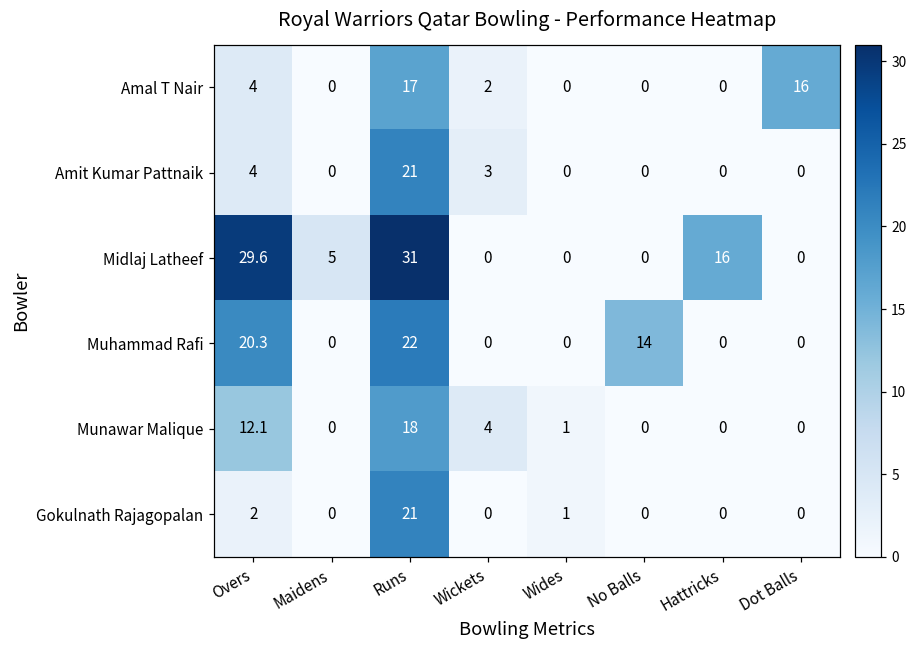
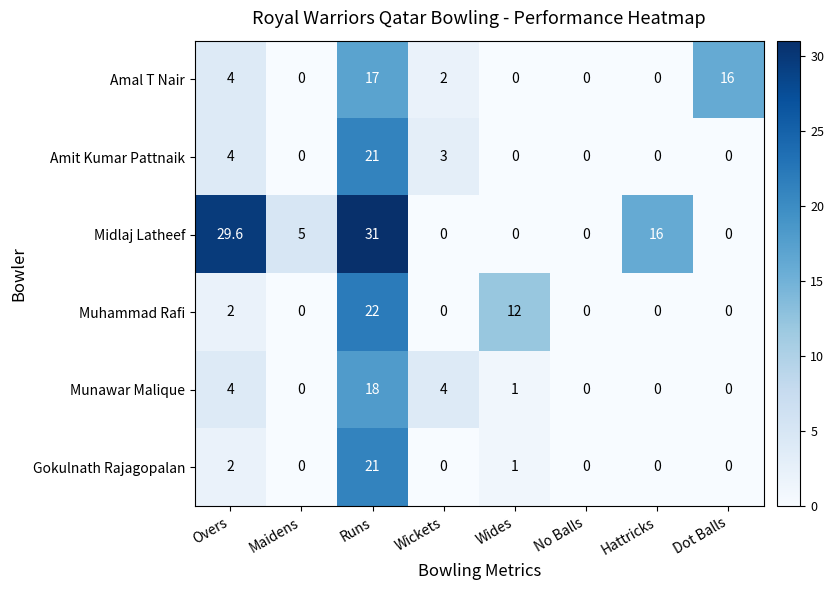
Muhammad Rafi, Overs: 20.3 -> 2
Muhammad Rafi, Wides: 0 -> 12
Muhammad Rafi, No Balls: 14 -> 0
Munawar Malique, Overs: 12.1 -> 4
